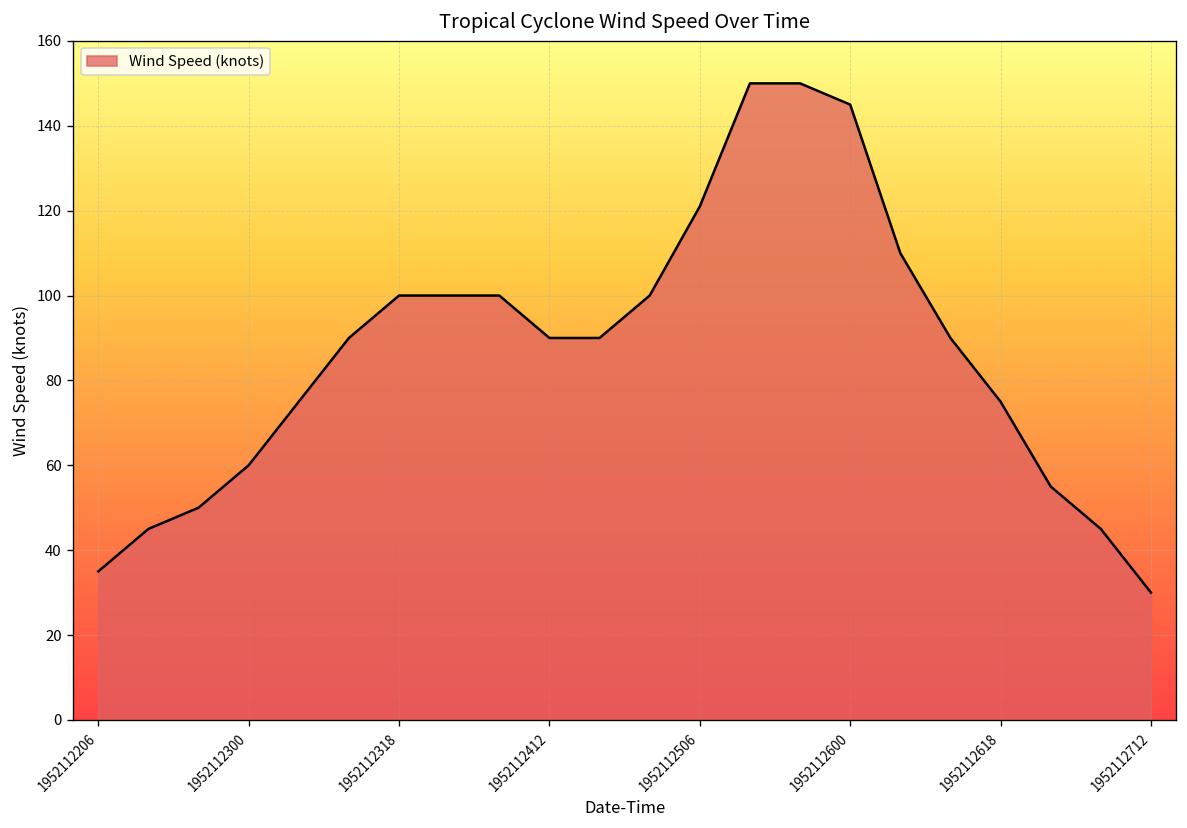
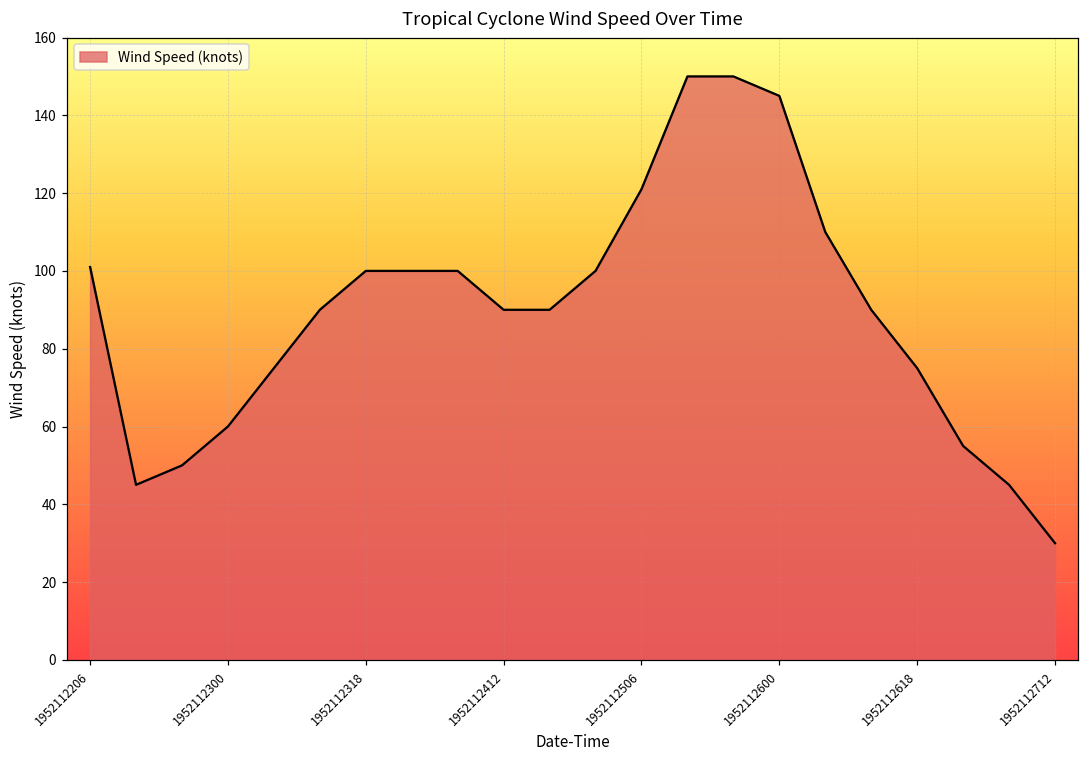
1952112206: 35 -> 101
